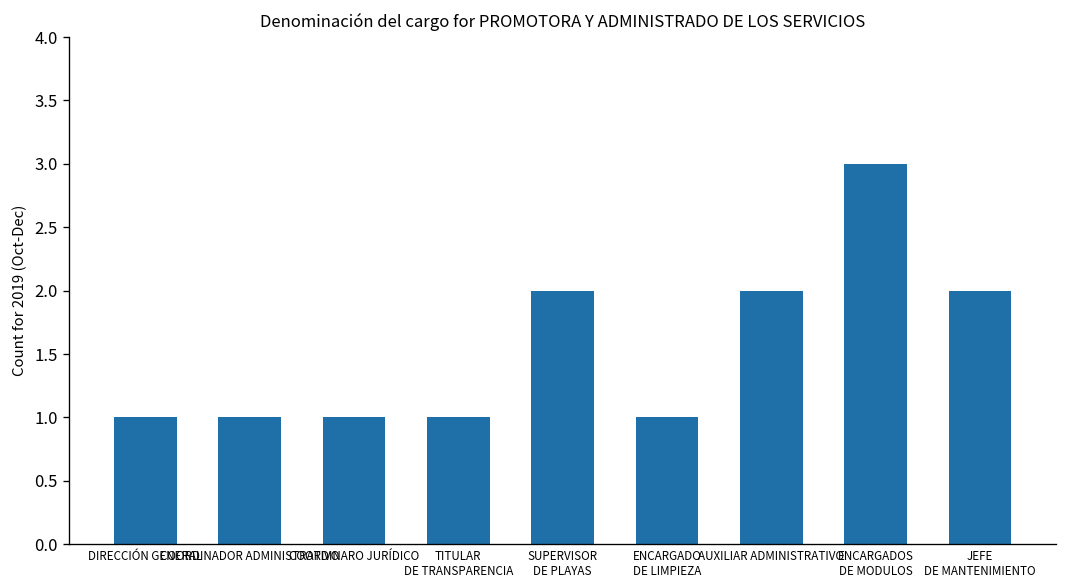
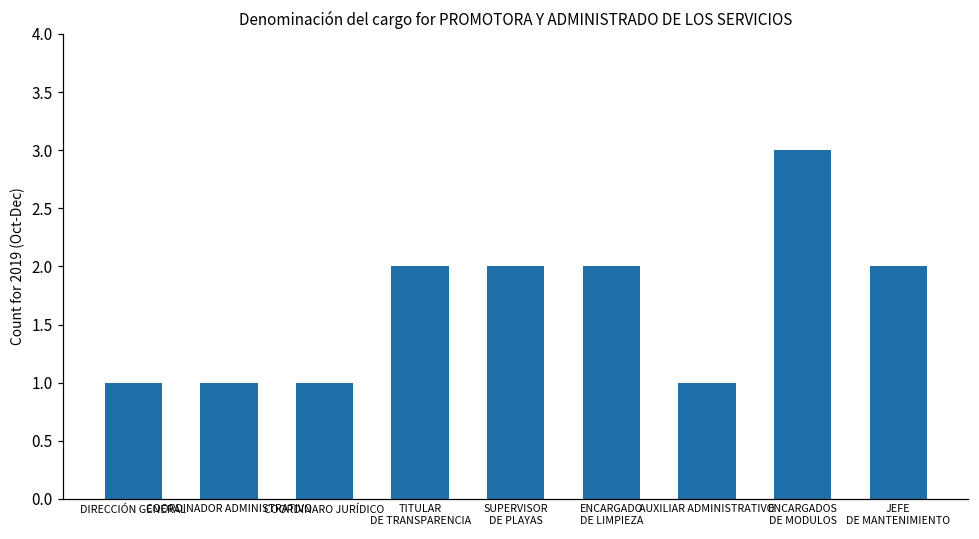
TITULAR DE TRANSPARENCIA: 1 -> 2
ENCARGADO DE LIMPIEZA: 1 -> 2
AUXILIAR ADMINISTRATIVO: 2 -> 1
